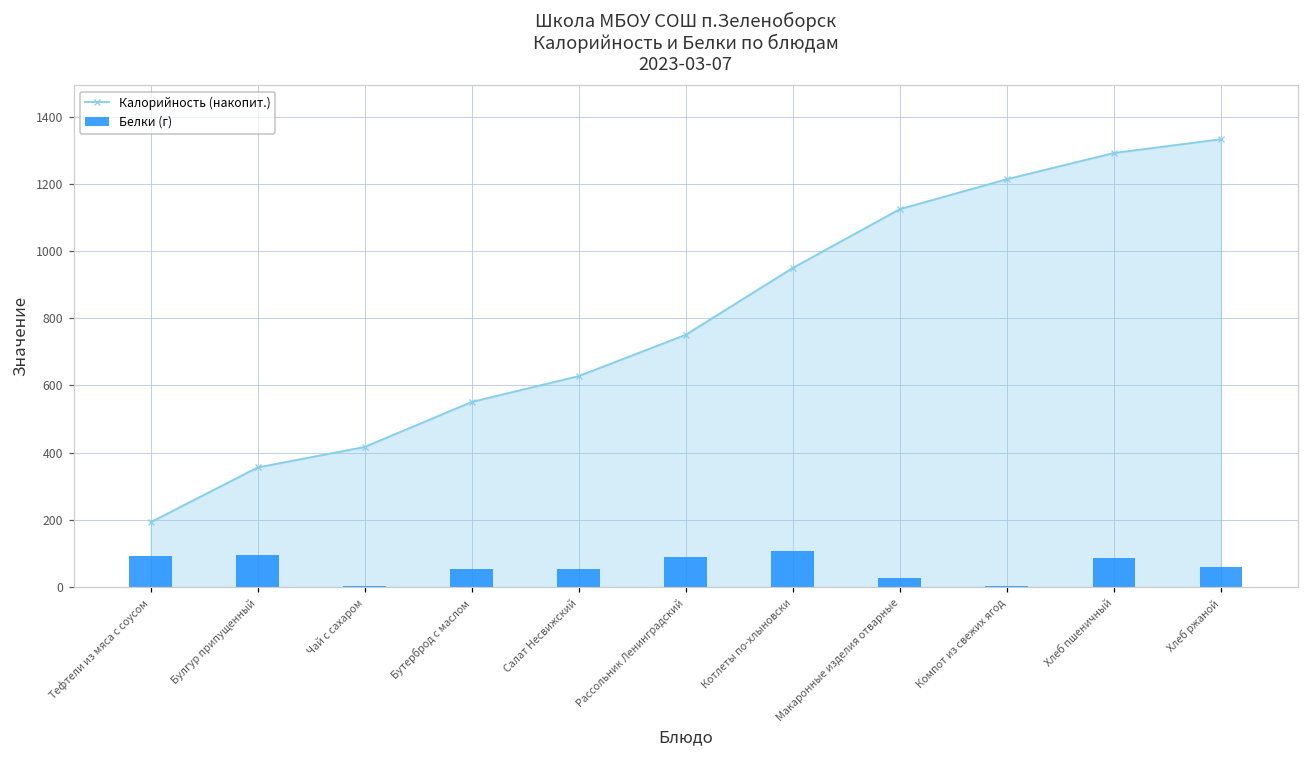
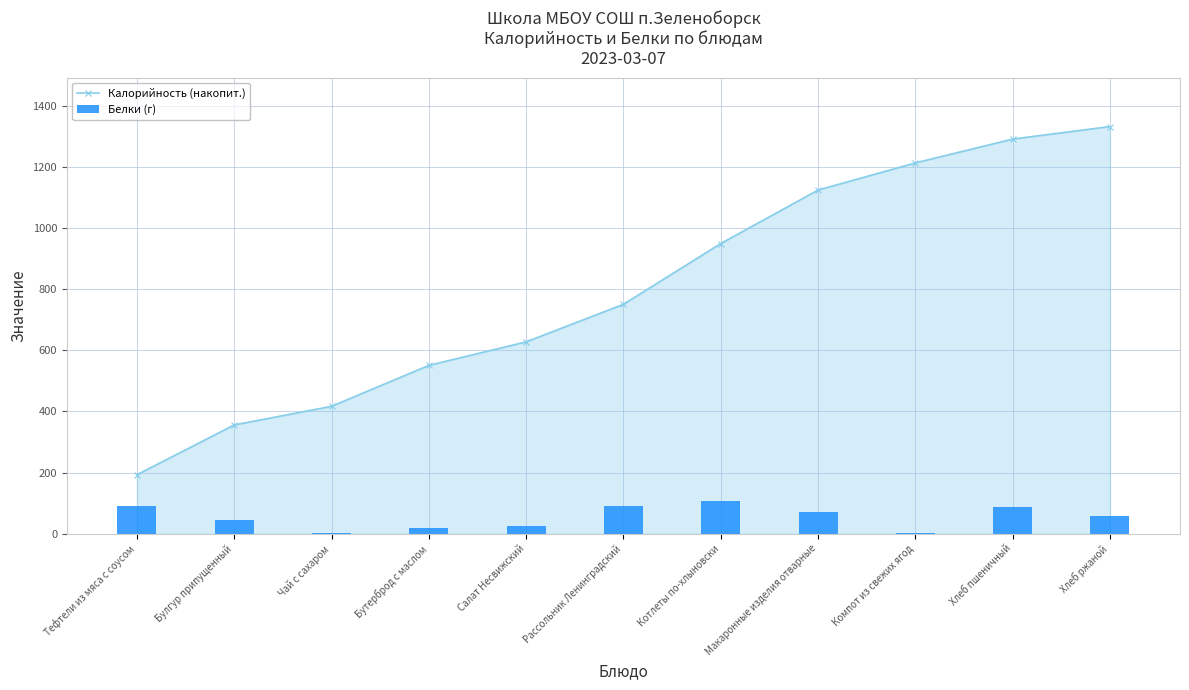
Белки (г), Булгур припущенный: 90 -> 40
Белки (г), Бутерброд с маслом: 50 -> 20
Белки (г), Салат Несвижский: 50 -> 20
Белки (г), Макаронные изделия отварные: 30 -> 70
